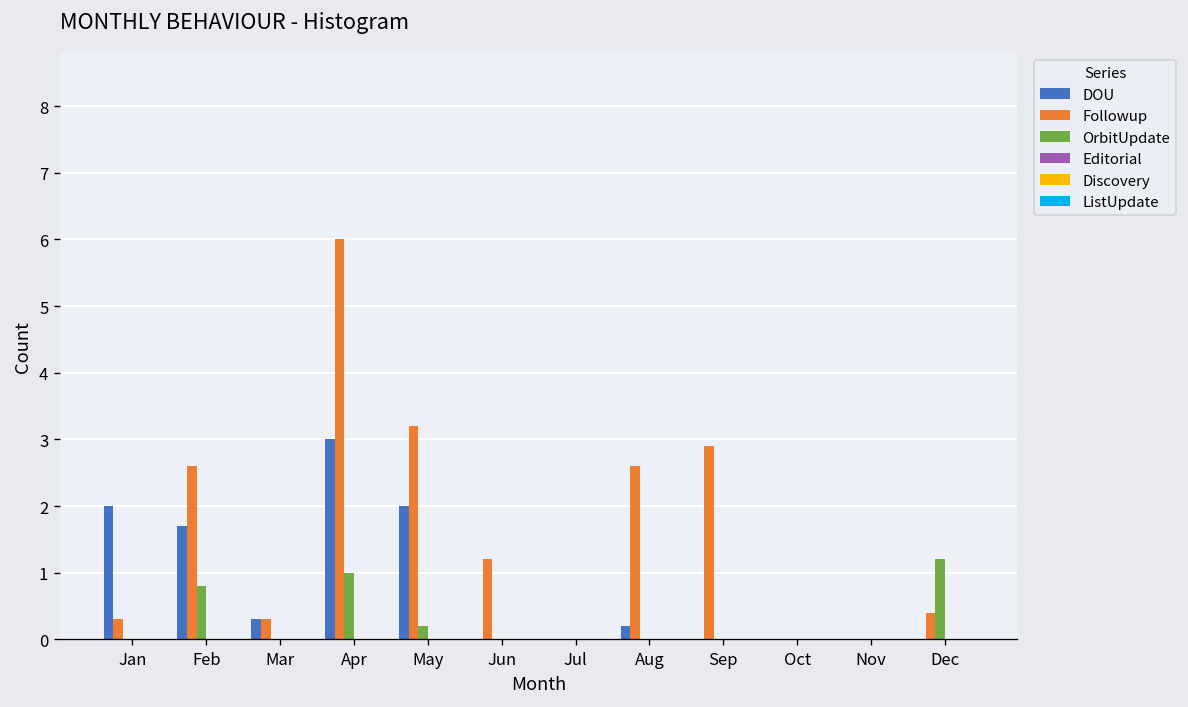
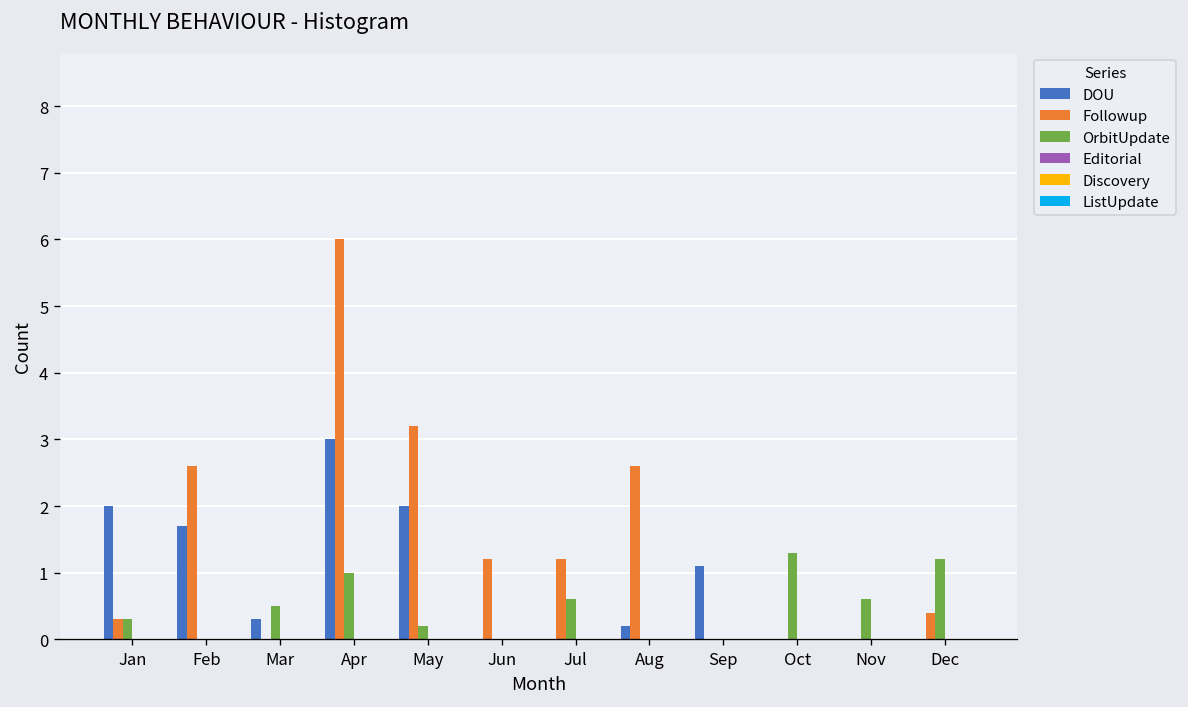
OrbitUpdate, Jan: 0.0 -> 0.3
OrbitUpdate, Feb: 0.8 -> 0.0
Followup, Mar: 0.3 -> 0.0
OrbitUpdate, Mar: 0.0 -> 0.5
Followup, Jul: 0.0 -> 1.2
OrbitUpdate, Jul: 0.0 -> 0.6
DOU, Sep: 0.0 -> 1.1
Followup, Sep: 2.9 -> 0.0
OrbitUpdate, Oct: 0.0 -> 1.3
OrbitUpdate, Nov: 0.0 -> 0.6
